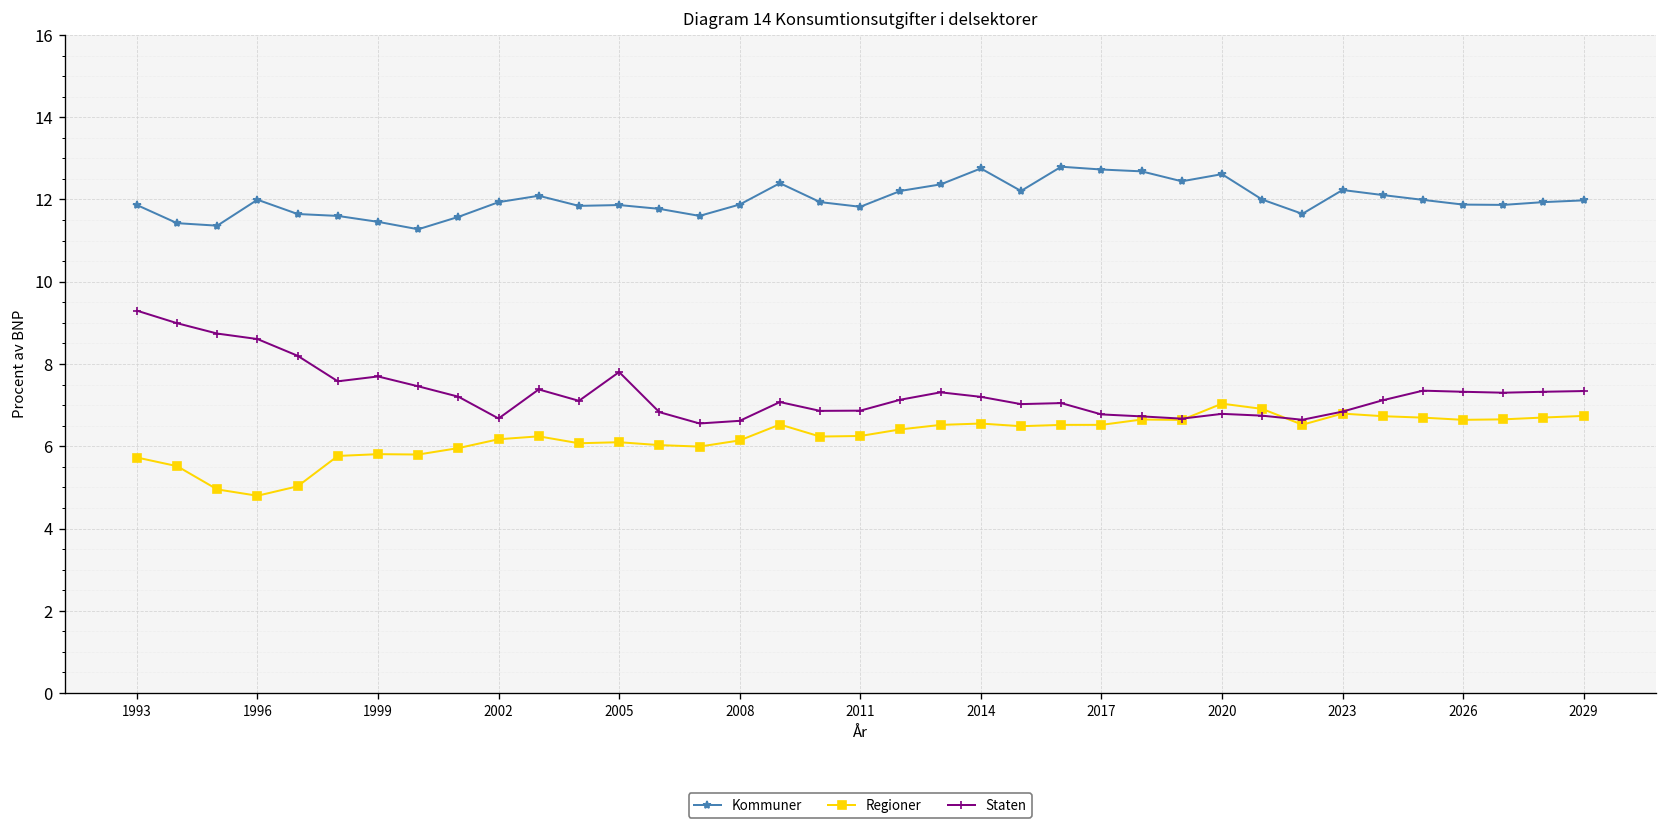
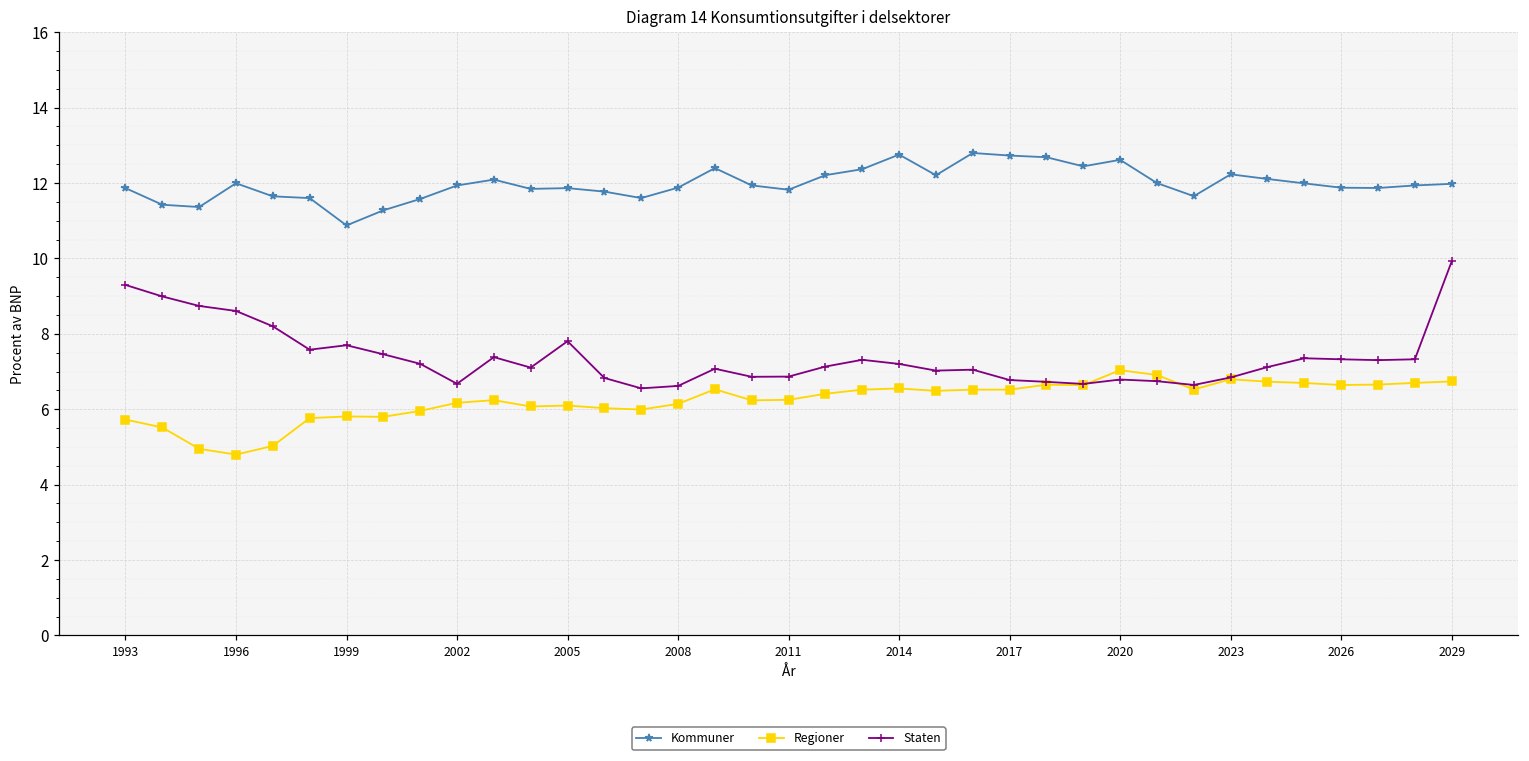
Kommuner, 1999: 11.5 -> 10.9
Staten, 2029: 7.3 -> 9.9
